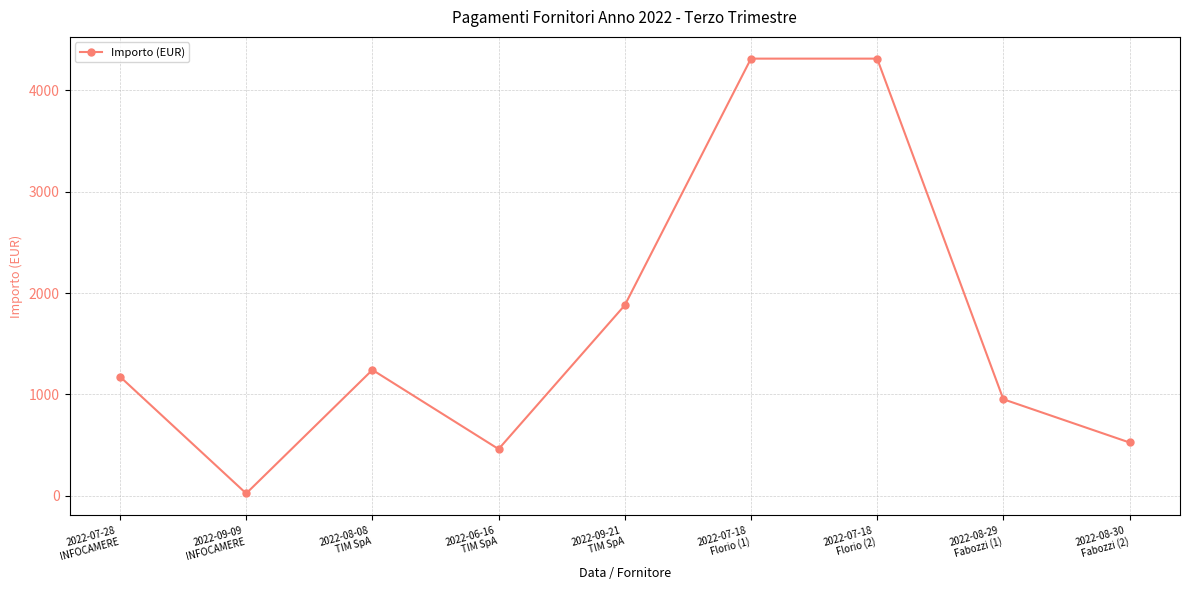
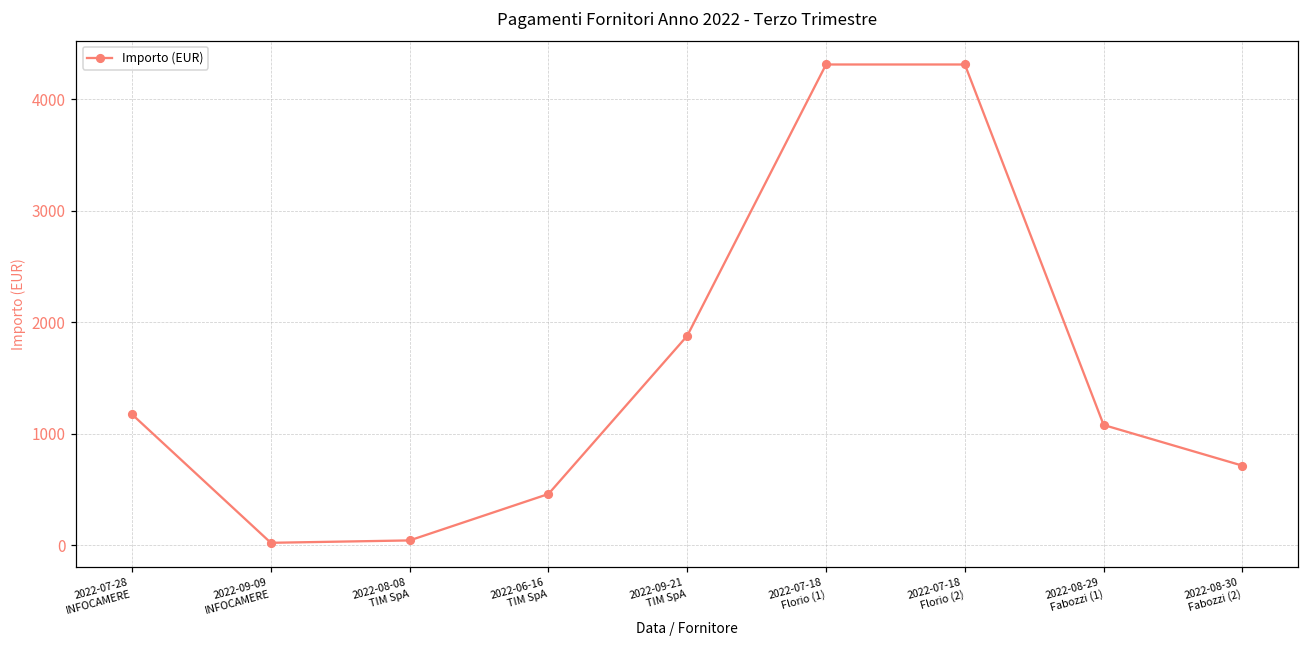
2022-08-08 TIM SpA: 1240 -> 40
2022-08-29 Fabozzi (1): 950 -> 1080
2022-08-30 Fabozzi (2): 520 -> 710
